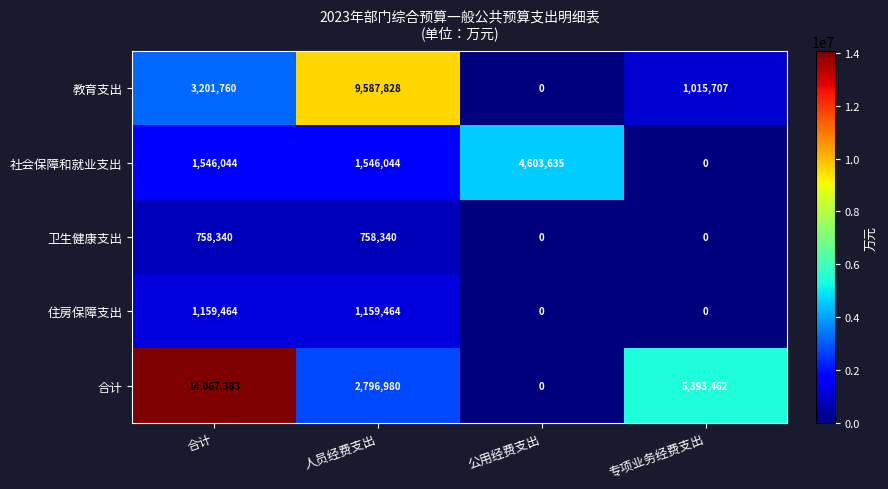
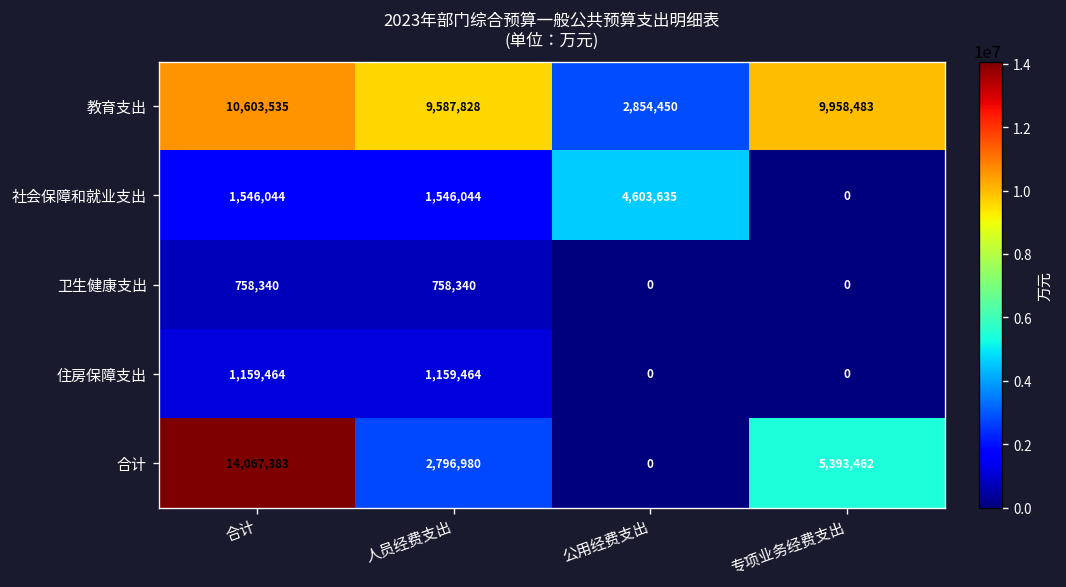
教育支出, 合计: 3,201,760 -> 10,603,535
教育支出, 公用经费支出: 0 -> 2,854,450
教育支出, 专项业务经费支出: 1,015,707 -> 9,958,483
